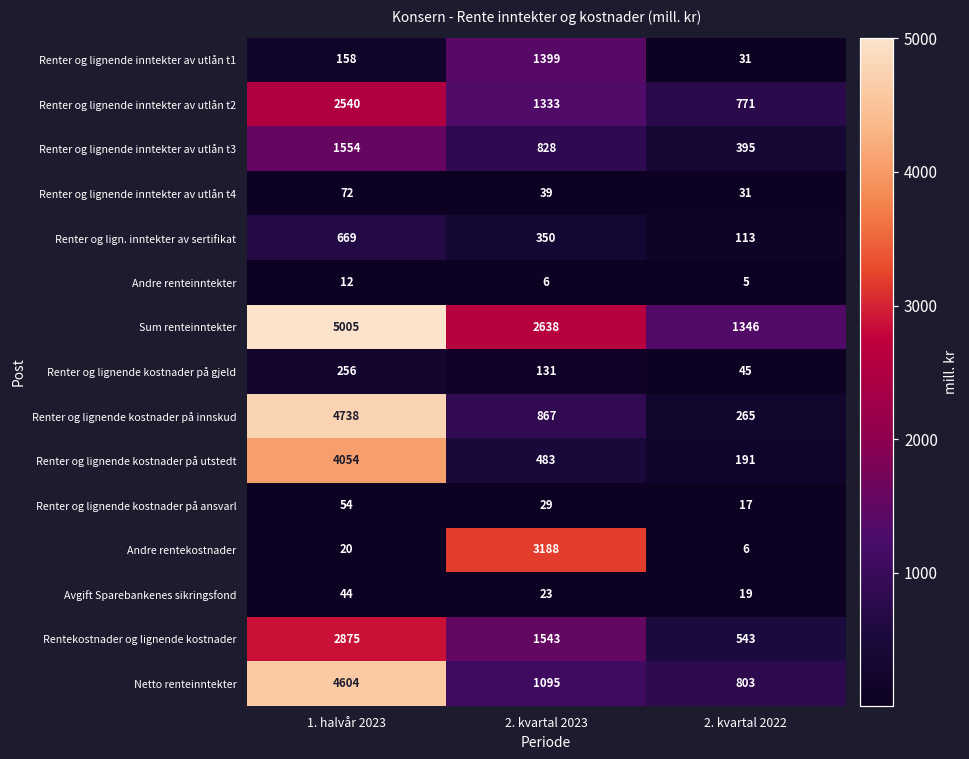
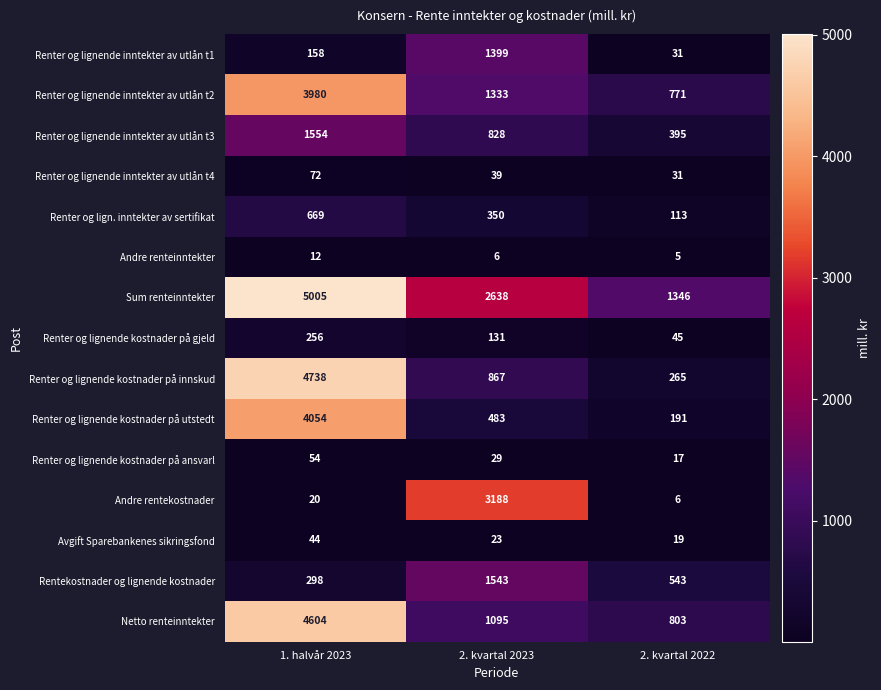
Renter og lignende inntekter av utlån t2, 1. halvår 2023: 2540 -> 3980
Rentekostnader og lignende kostnader, 1. halvår 2023: 2875 -> 298
